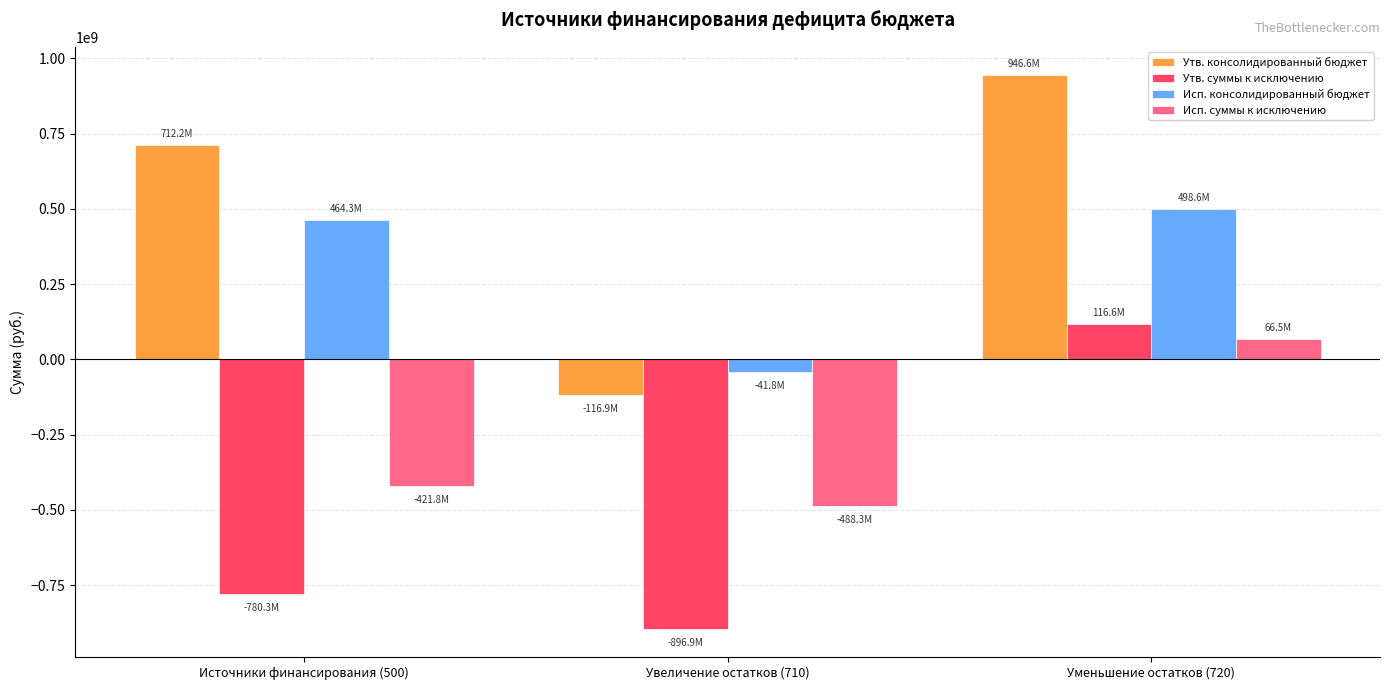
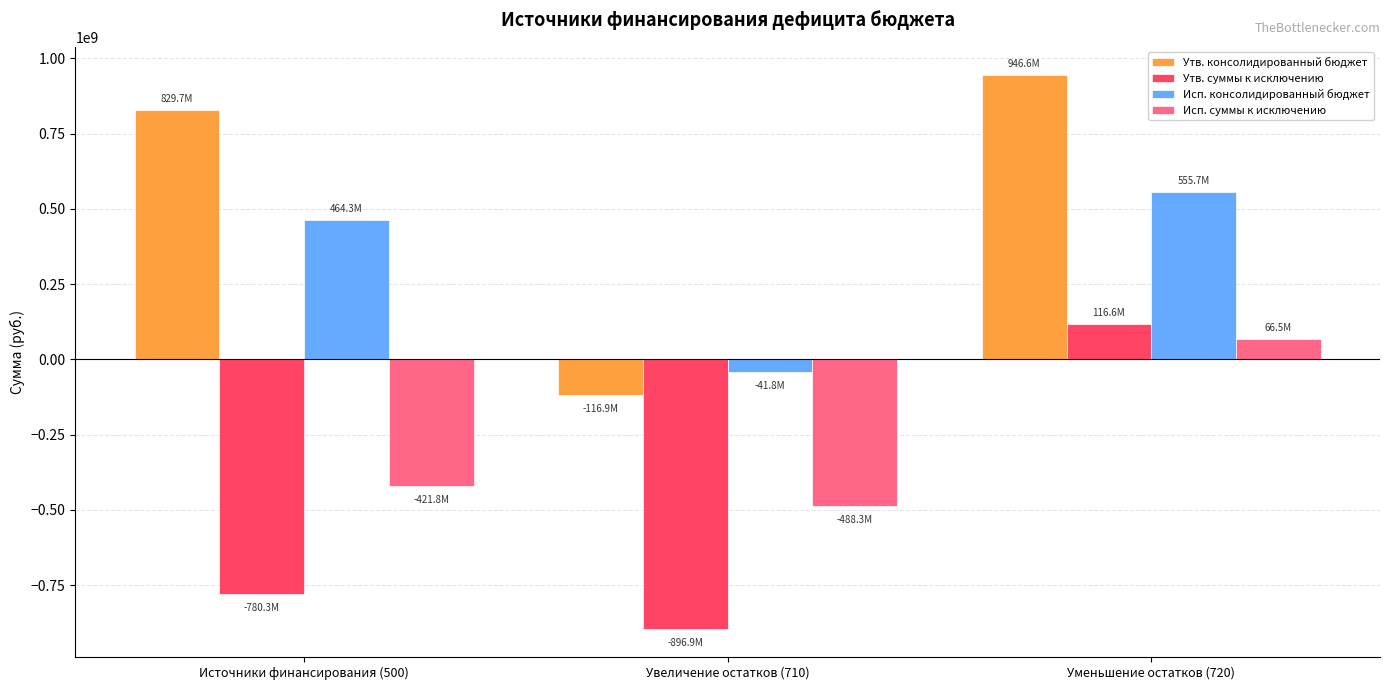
Утв. консолидированный бюджет, Источники финансирования (500): 712.2M -> 829.7M
Исп. консолидированный бюджет, Уменьшение остатков (720): 498.6M -> 555.7M
